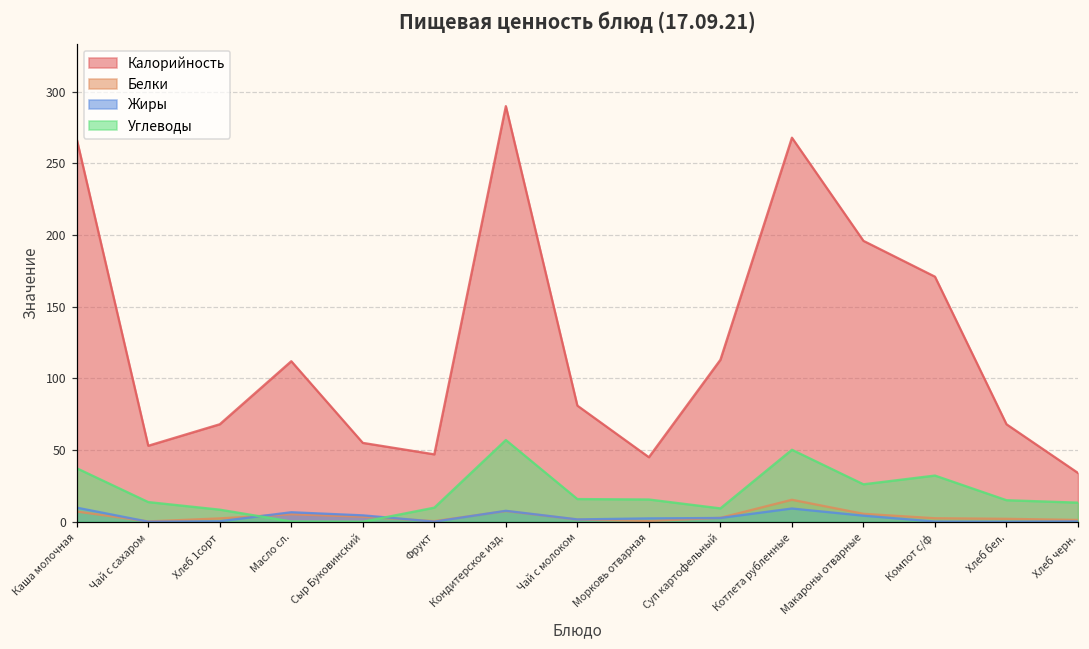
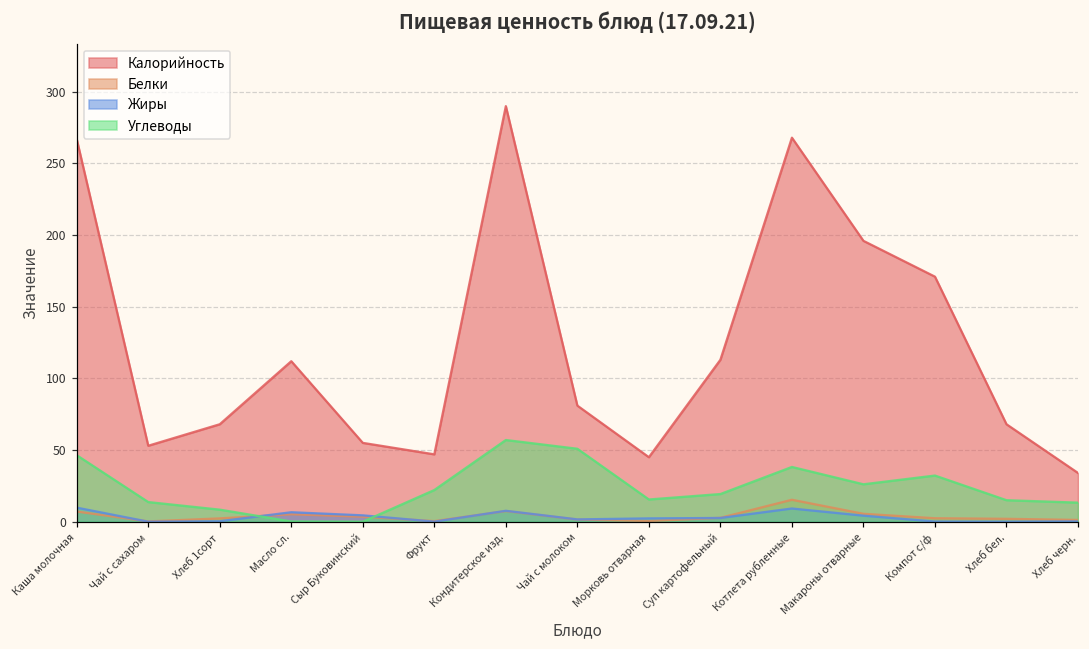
Углеводы, Каша молочная: 37 -> 46
Углеводы, Фрукт: 10 -> 22
Углеводы, Чай с молоком: 16 -> 51
Углеводы, Суп картофельный: 9 -> 19
Углеводы, Котлета рубленные: 50 -> 38
